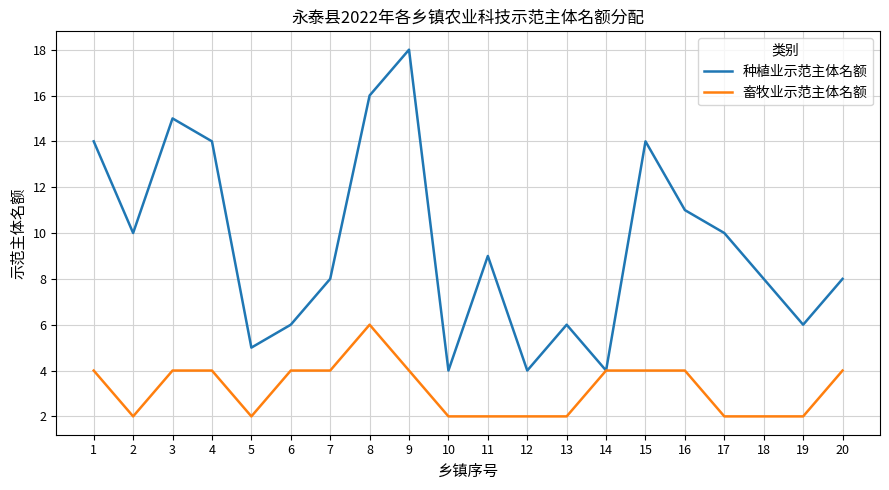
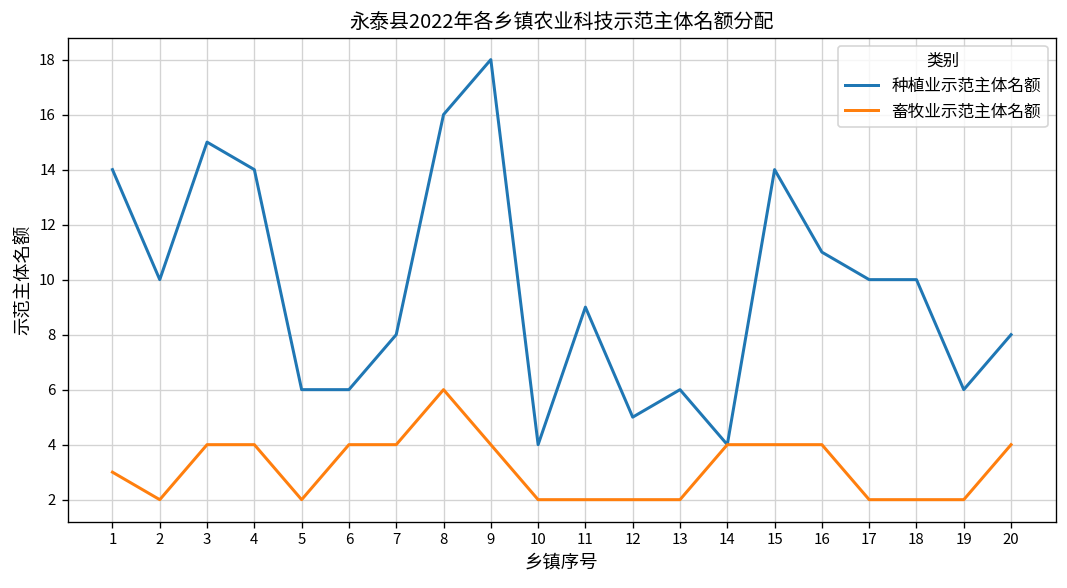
畜牧业示范主体名额, 1: 4 -> 3
种植业示范主体名额, 5: 5 -> 6
种植业示范主体名额, 12: 4 -> 5
种植业示范主体名额, 18: 8 -> 10
